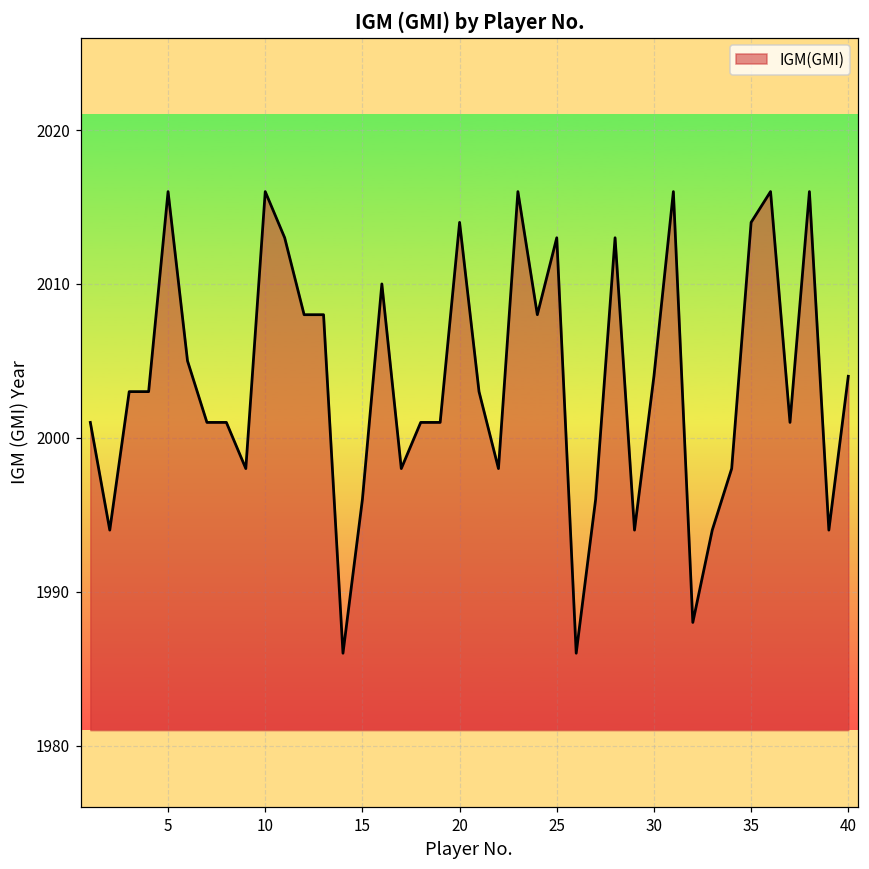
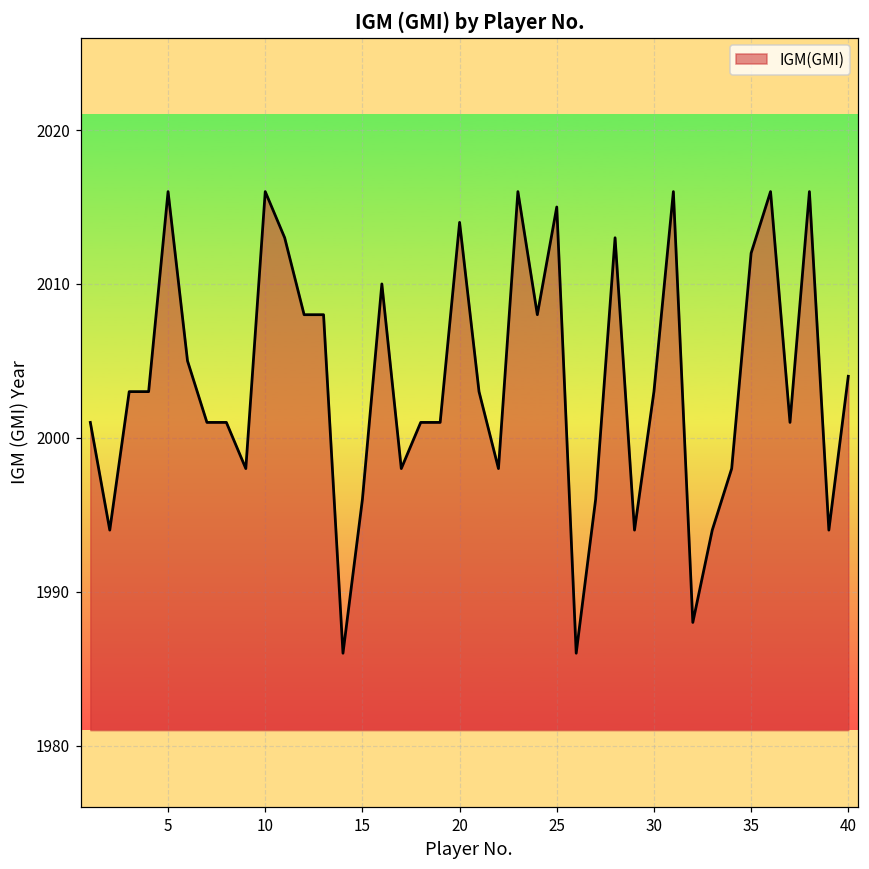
25: 2013 -> 2015
30: 2004 -> 2003
35: 2014 -> 2012
